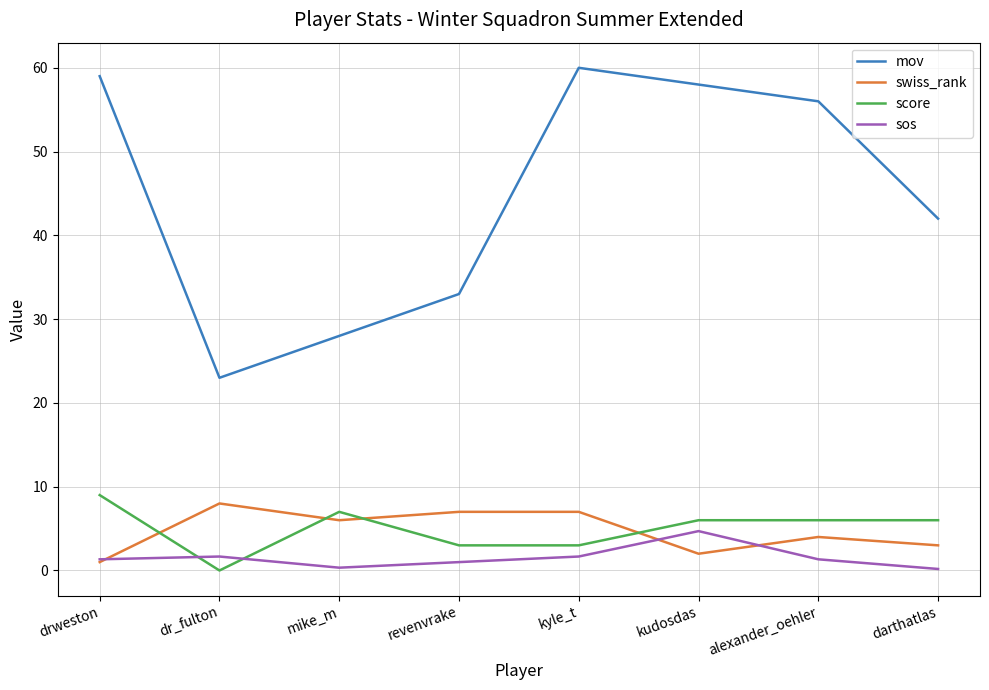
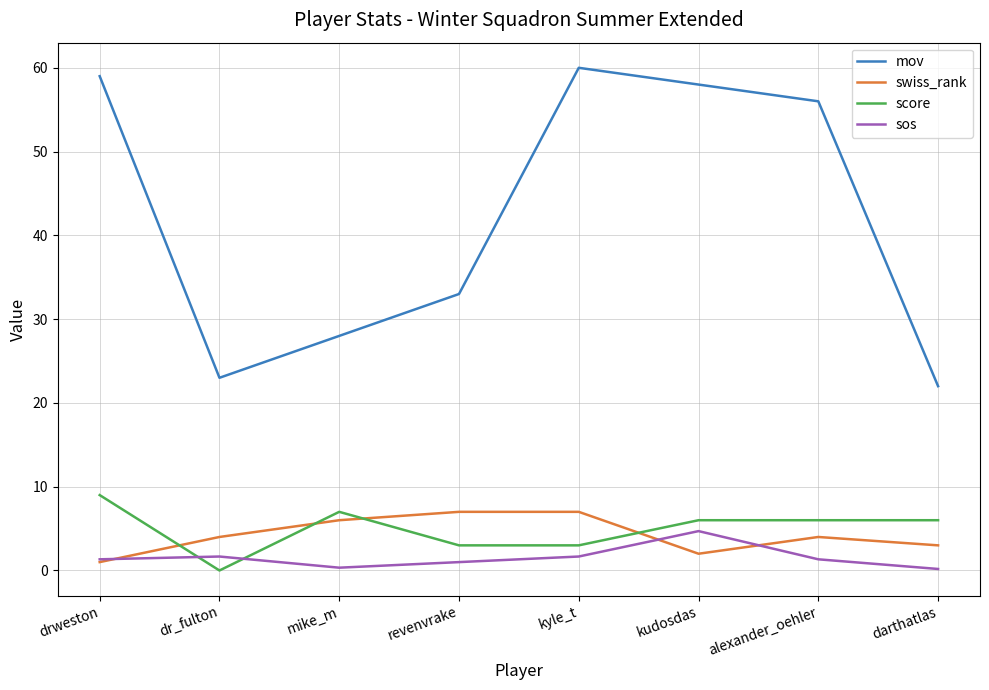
swiss_rank, dr_fulton: 8 -> 4
mov, darthatlas: 42 -> 22
